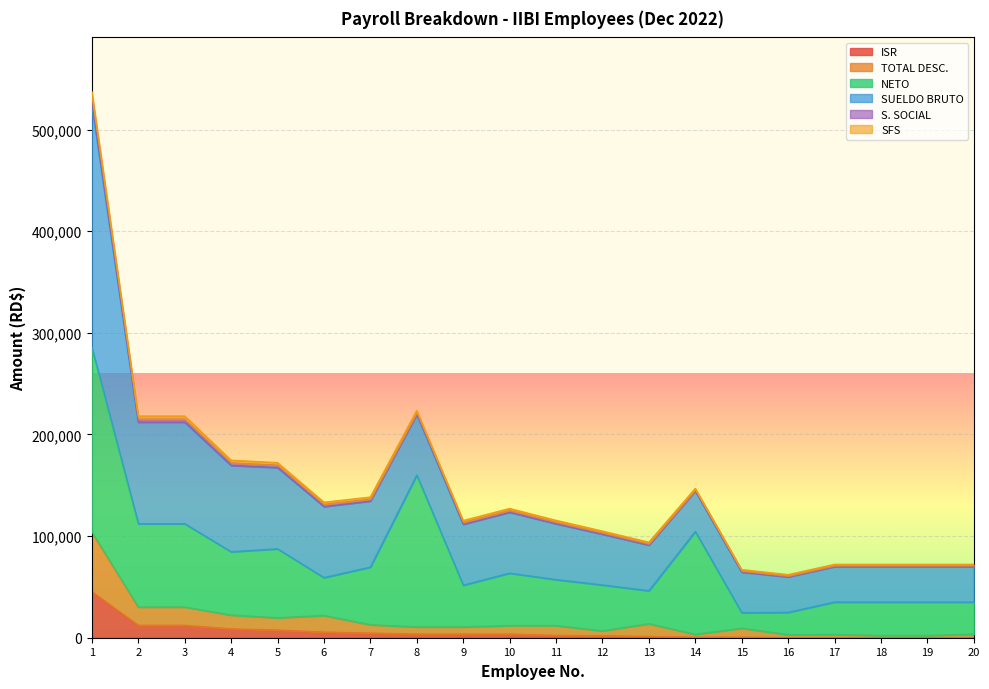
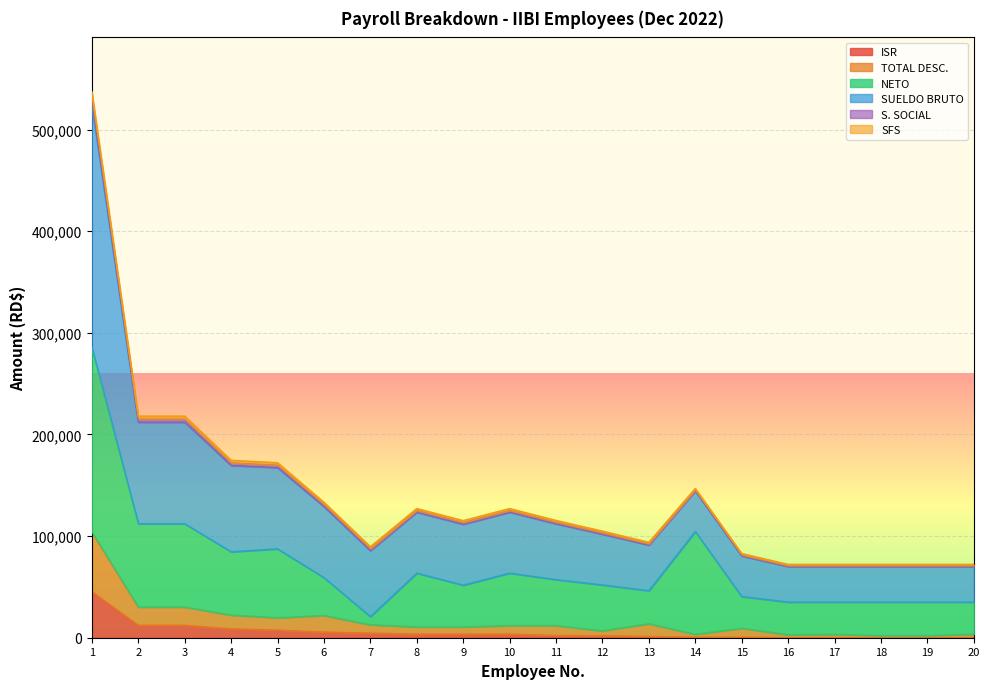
NETO, 7: 57,000 -> 8,000
NETO, 8: 149,000 -> 53,000
NETO, 15: 15,000 -> 31,000
NETO, 16: 22,000 -> 32,000
